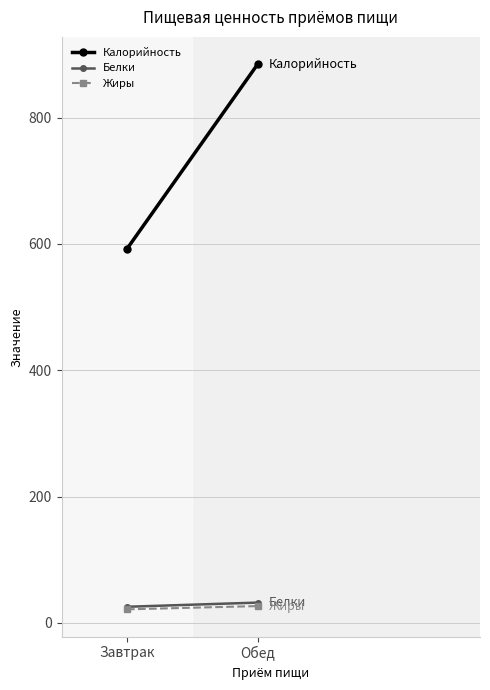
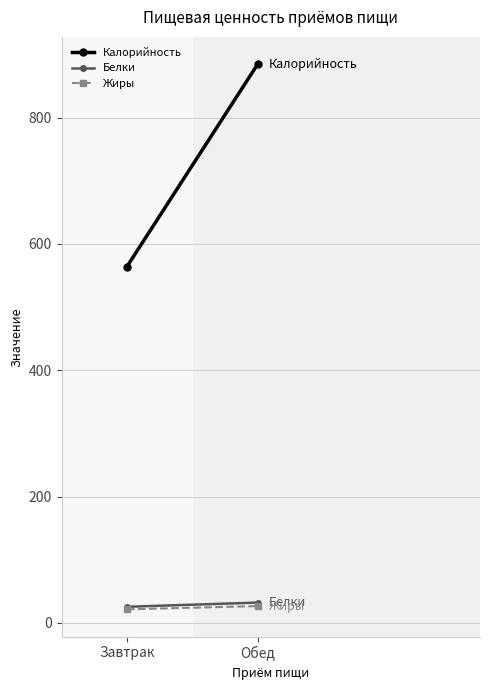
Калорийность, Завтрак: 590 -> 560
